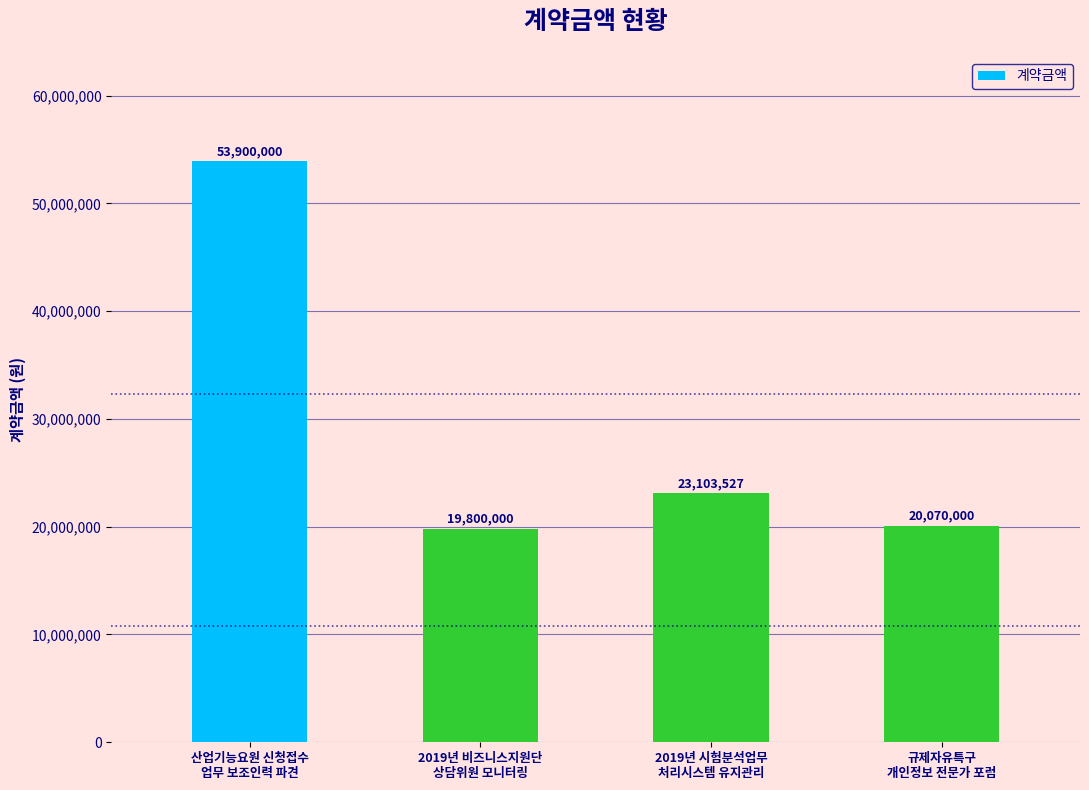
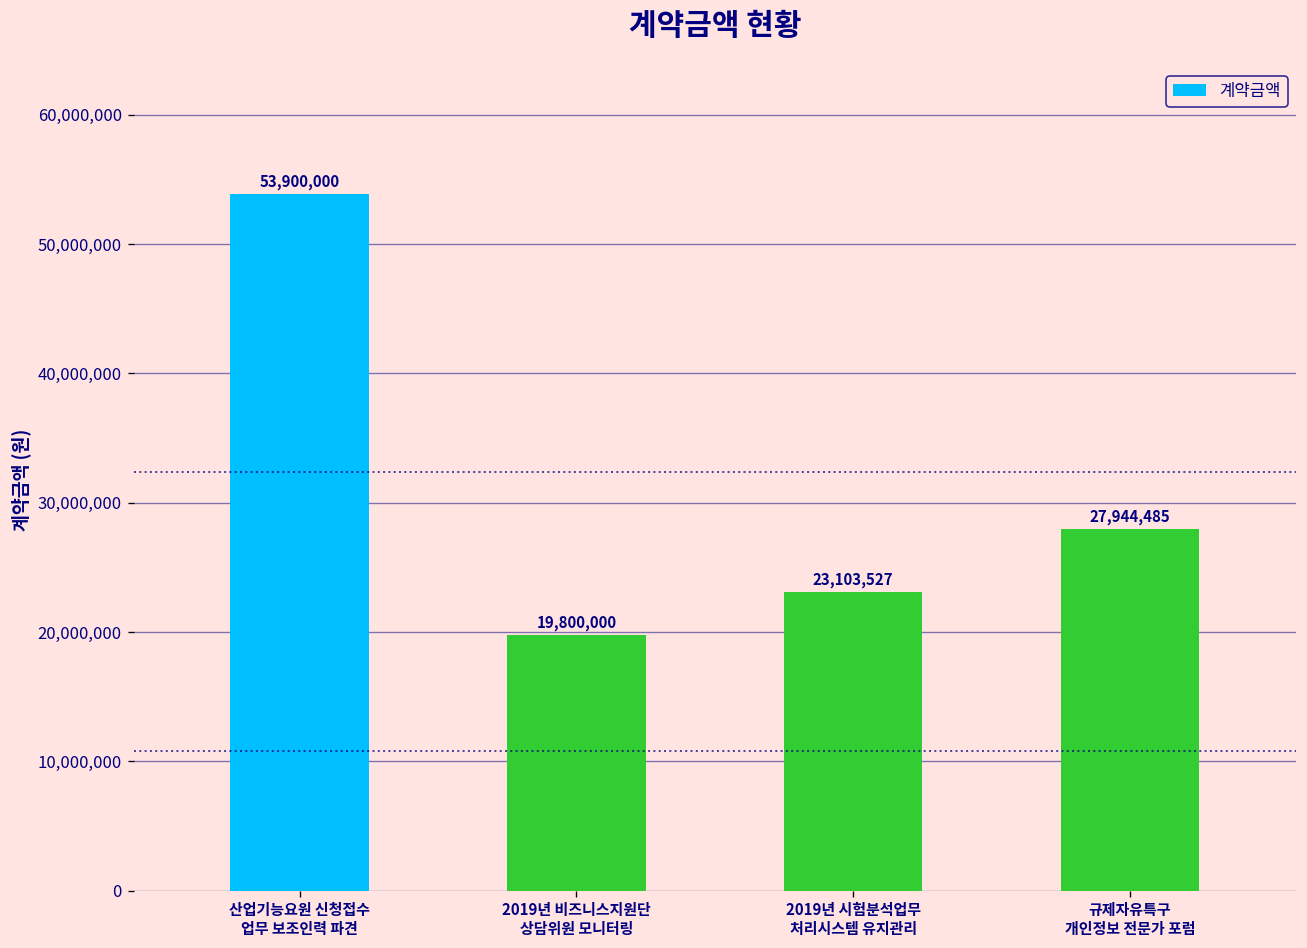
규제자유특구 개인정보 전문가 포럼: 20,070,000 -> 27,944,485
